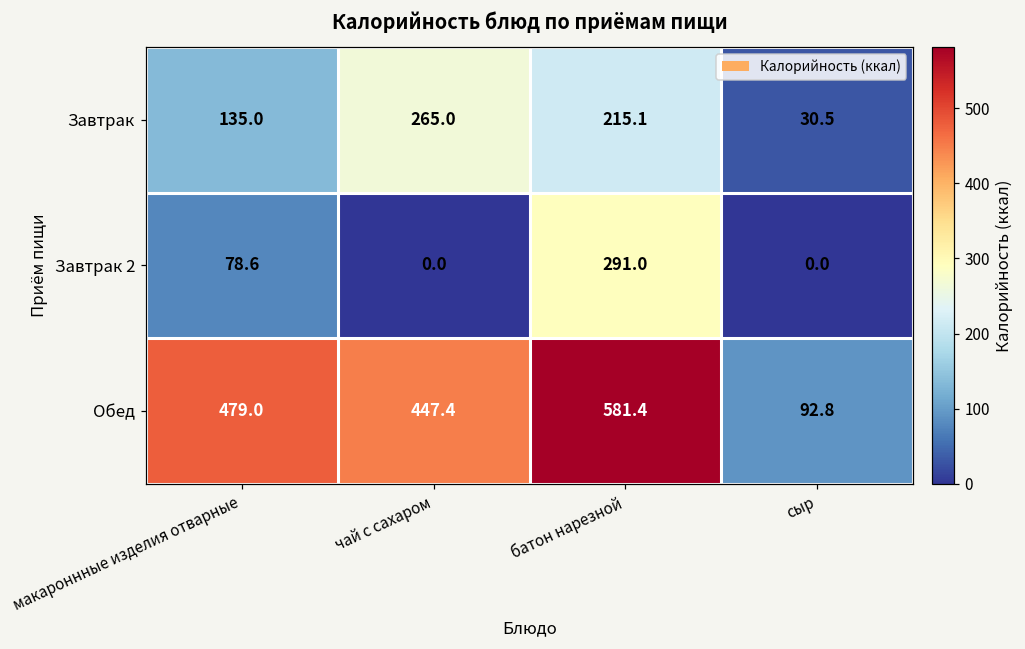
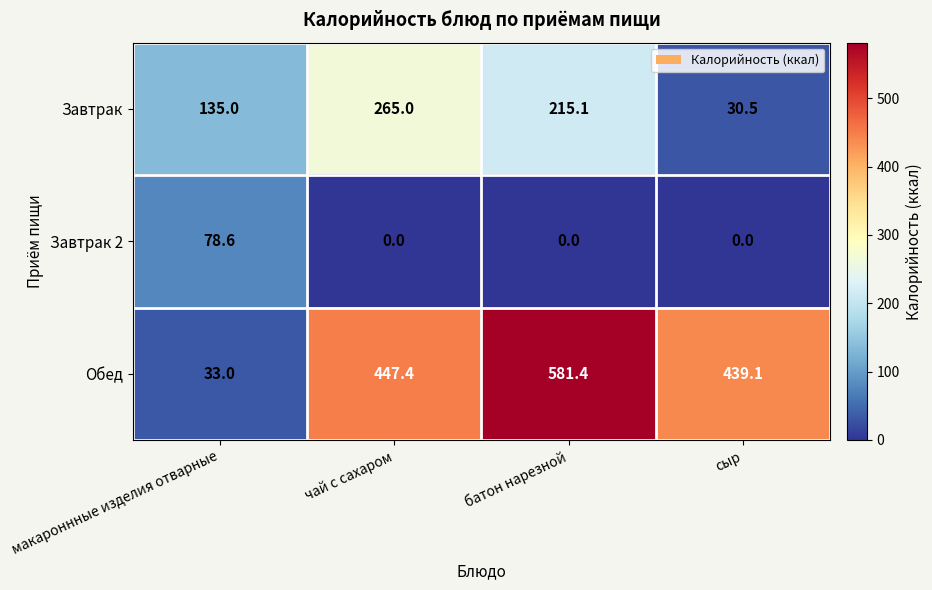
Завтрак 2, батон нарезной: 291.0 -> 0.0
Обед, макароннные изделия отварные: 479.0 -> 33.0
Обед, сыр: 92.8 -> 439.1
